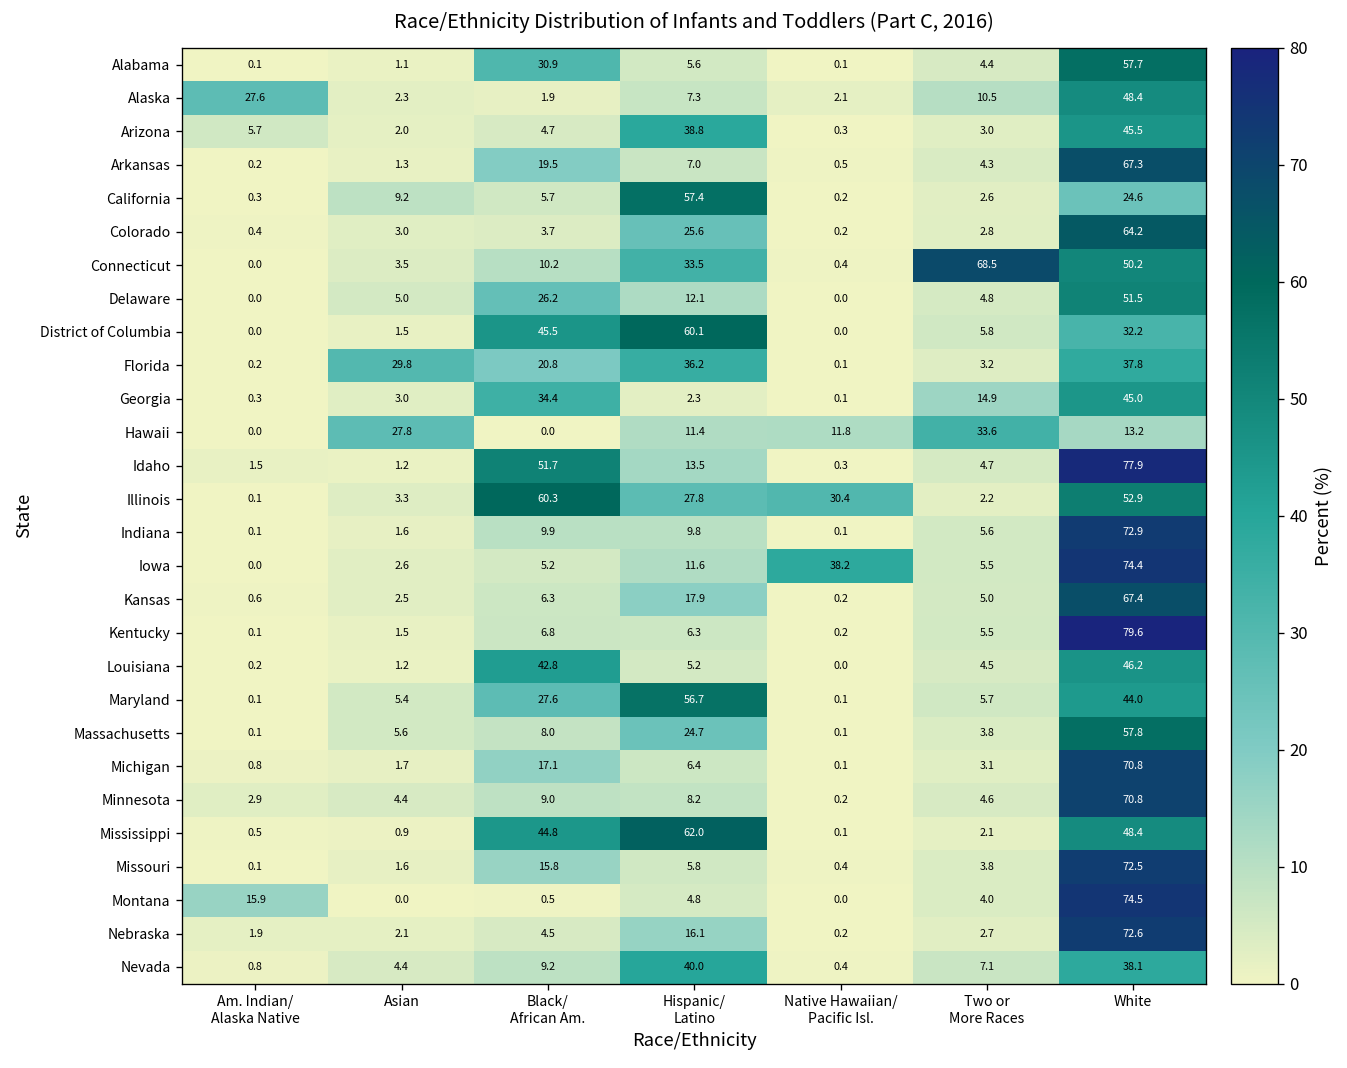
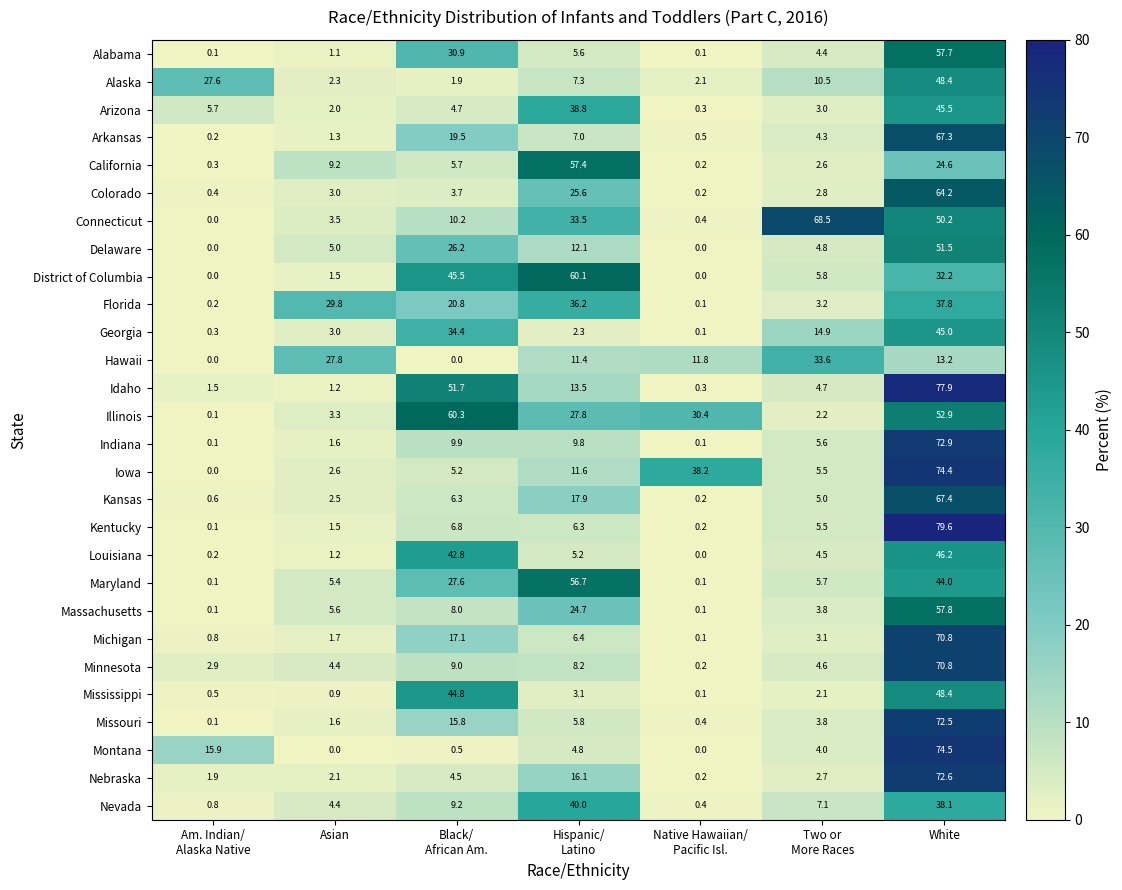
Mississippi, Hispanic/ Latino: 62.0 -> 3.1
